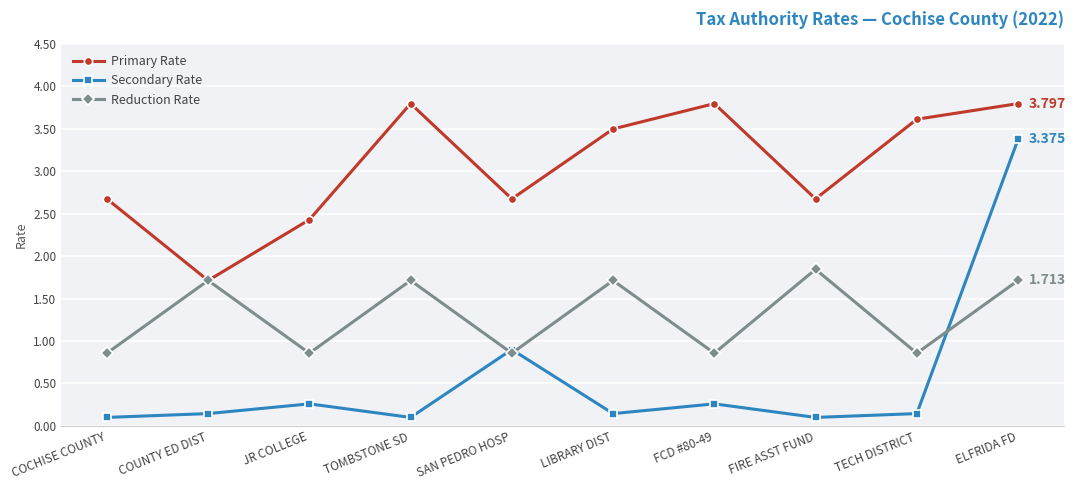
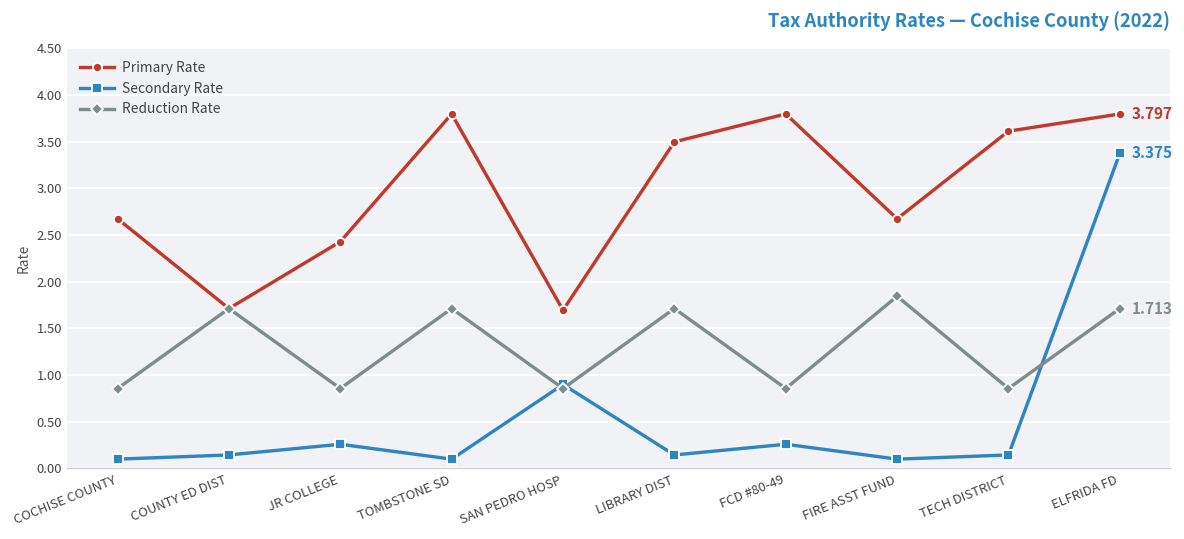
Primary Rate, SAN PEDRO HOSP: 2.7 -> 1.7
